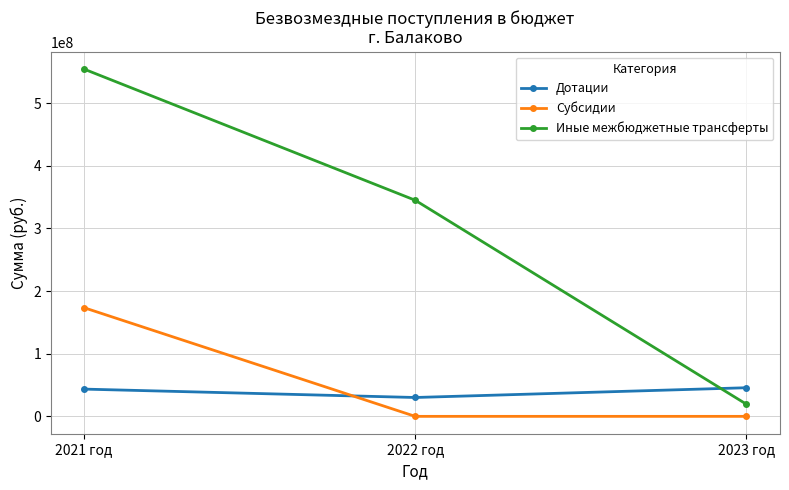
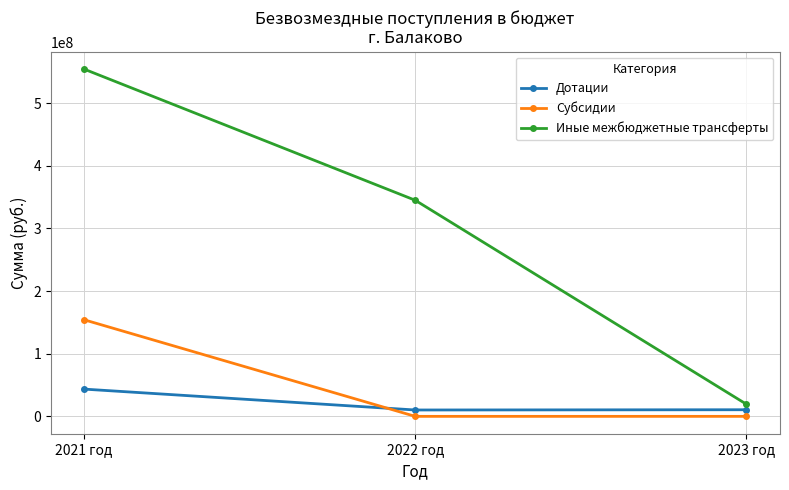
Субсидии, 2021 год: 170000000 -> 150000000
Дотации, 2022 год: 30000000 -> 10000000
Дотации, 2023 год: 50000000 -> 10000000
